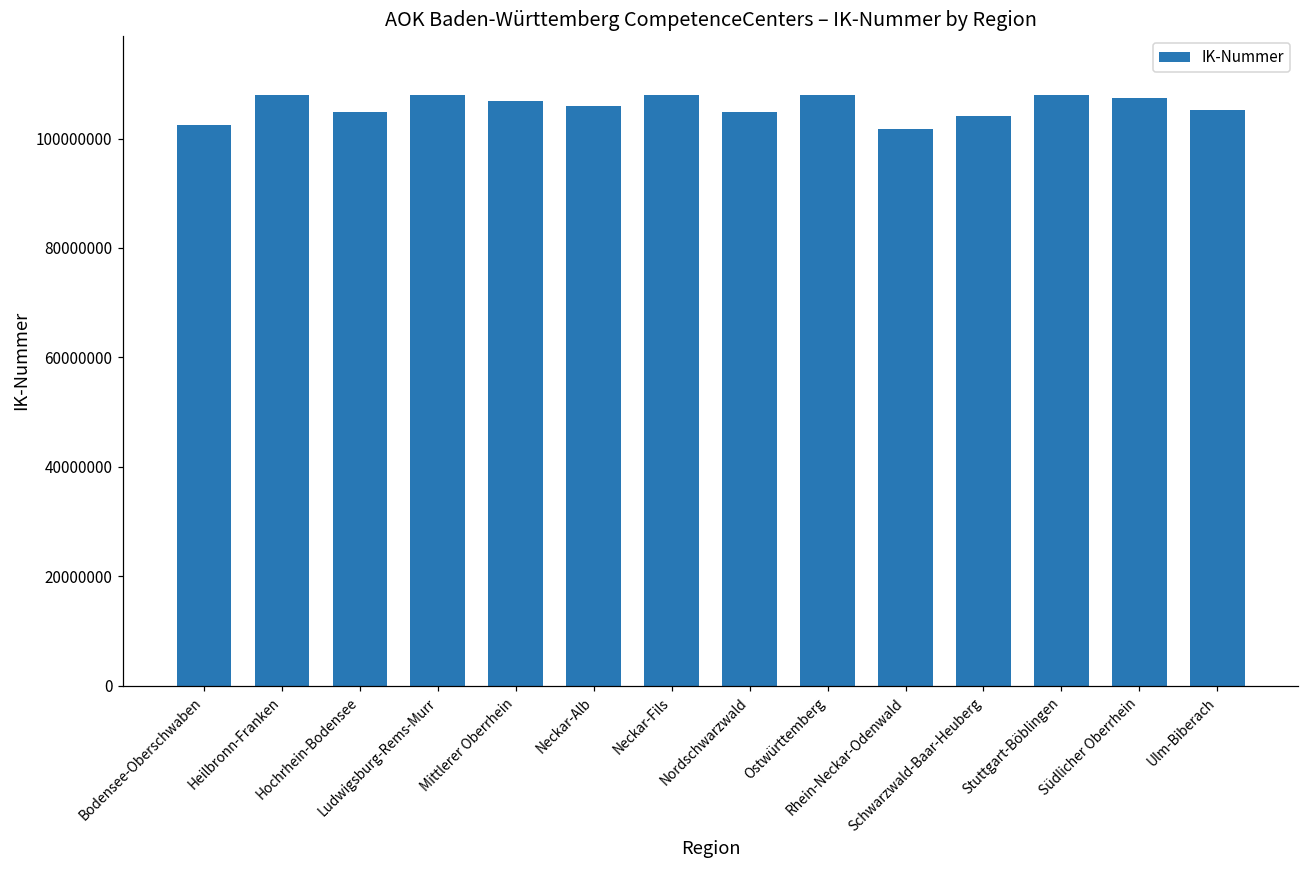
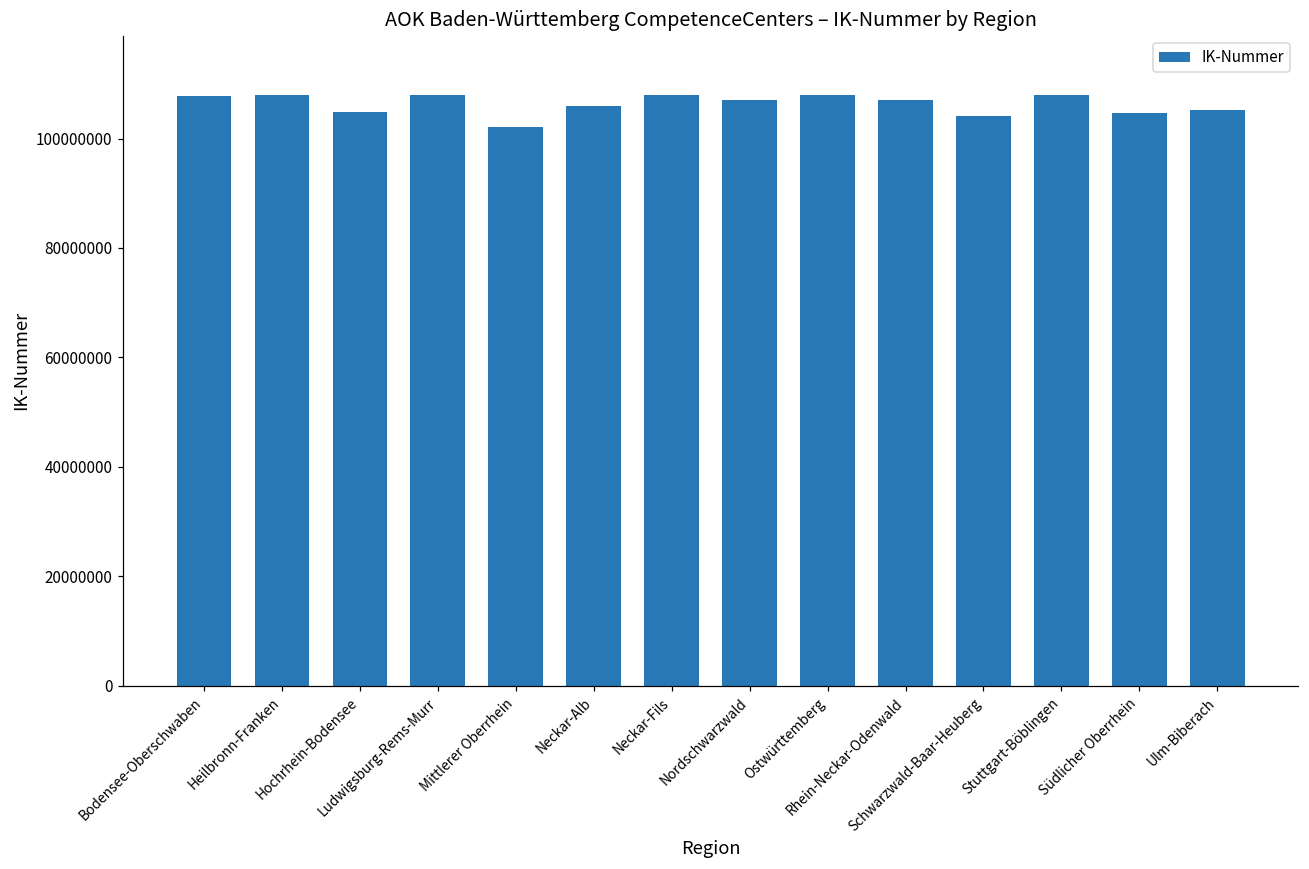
Bodensee-Oberschwaben: 102000000 -> 108000000
Mittlerer Oberrhein: 107000000 -> 102000000
Nordschwarzwald: 105000000 -> 107000000
Rhein-Neckar-Odenwald: 102000000 -> 107000000
Südlicher Oberrhein: 107000000 -> 105000000
